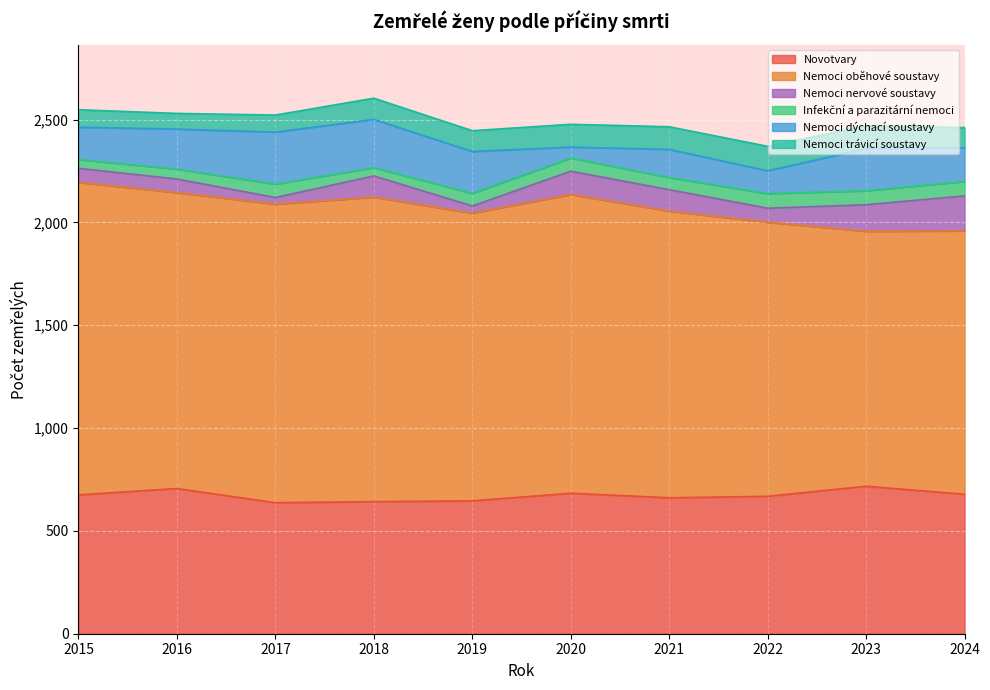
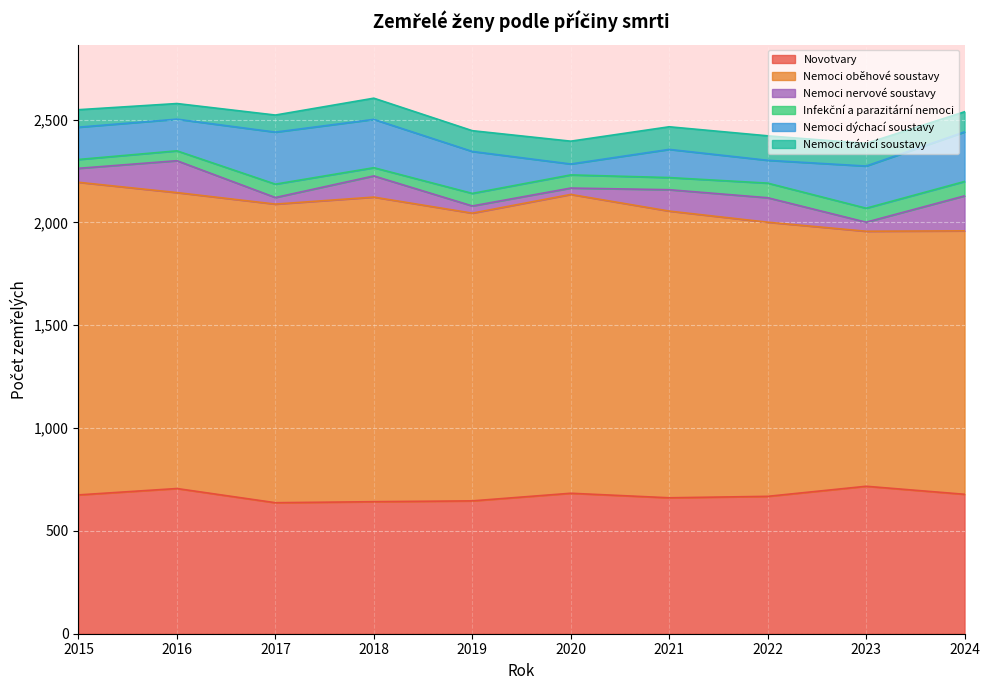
Nemoci nervové soustavy, 2016: 70 -> 160
Nemoci dýchací soustavy, 2016: 200 -> 150
Nemoci nervové soustavy, 2020: 110 -> 30
Nemoci nervové soustavy, 2022: 70 -> 120
Nemoci nervové soustavy, 2023: 130 -> 40
Nemoci dýchací soustavy, 2024: 160 -> 240
